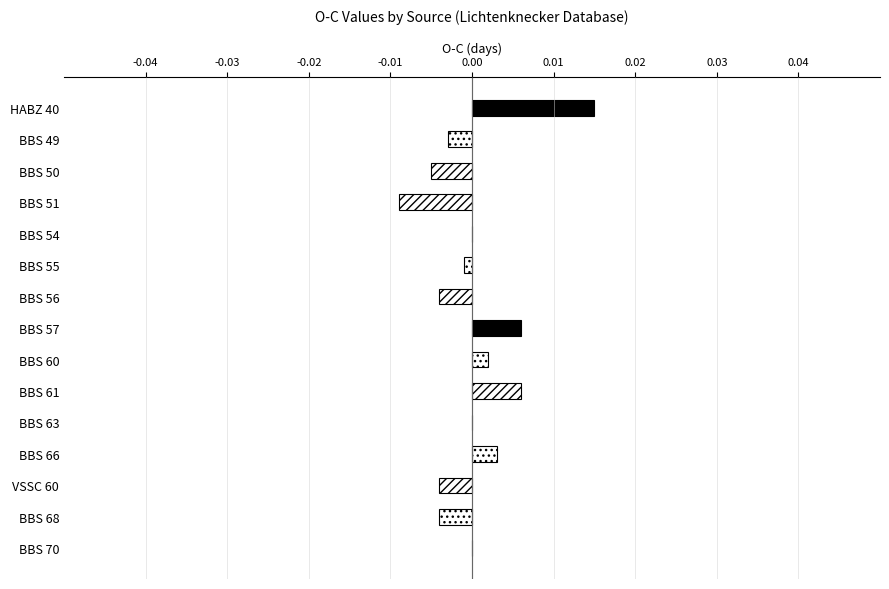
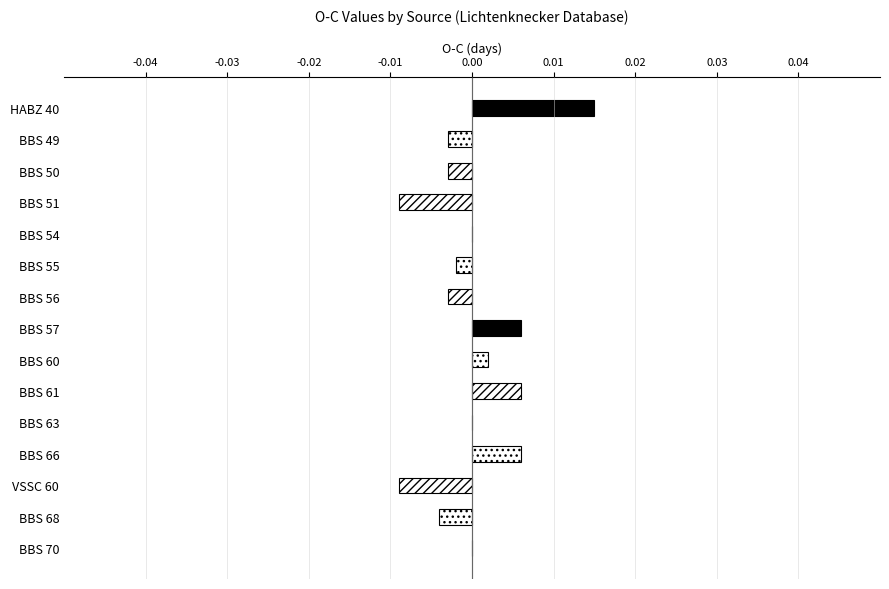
BBS 50: -0.005 -> -0.003
BBS 55: -0.001 -> -0.002
BBS 56: -0.004 -> -0.003
BBS 66: 0.003 -> 0.006
VSSC 60: -0.004 -> -0.009
